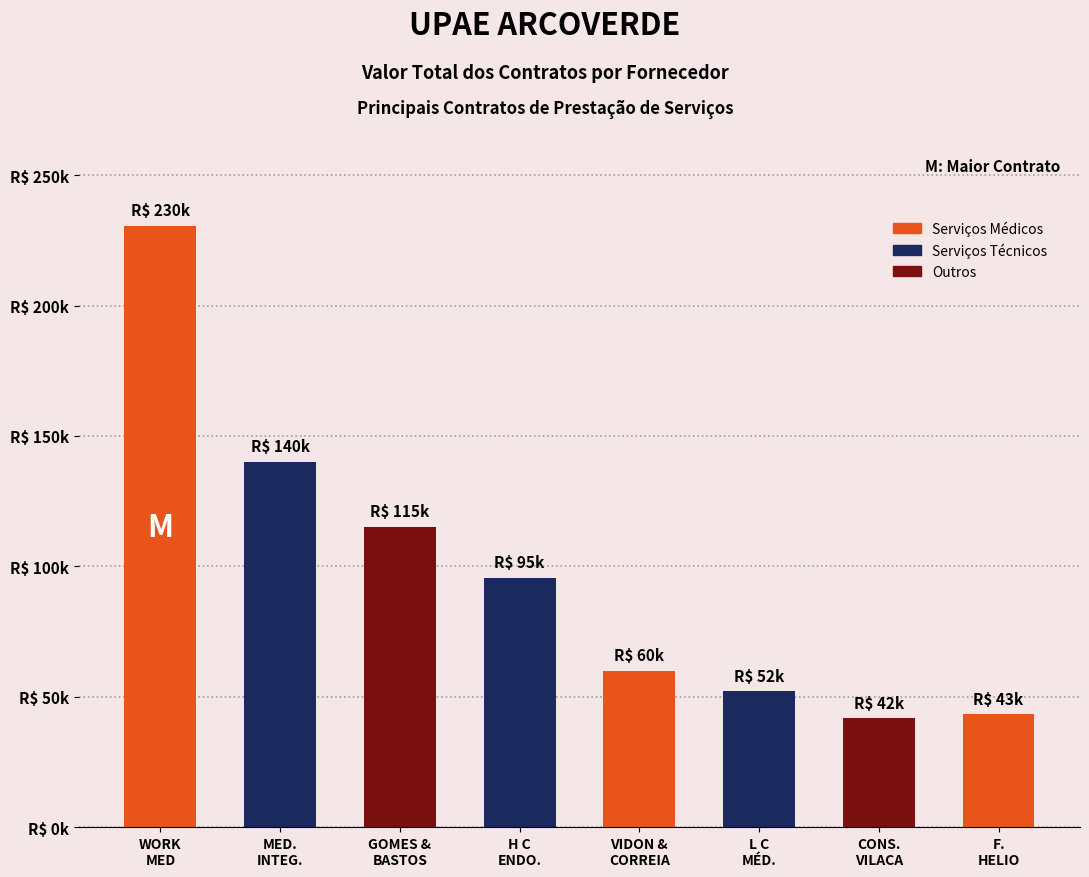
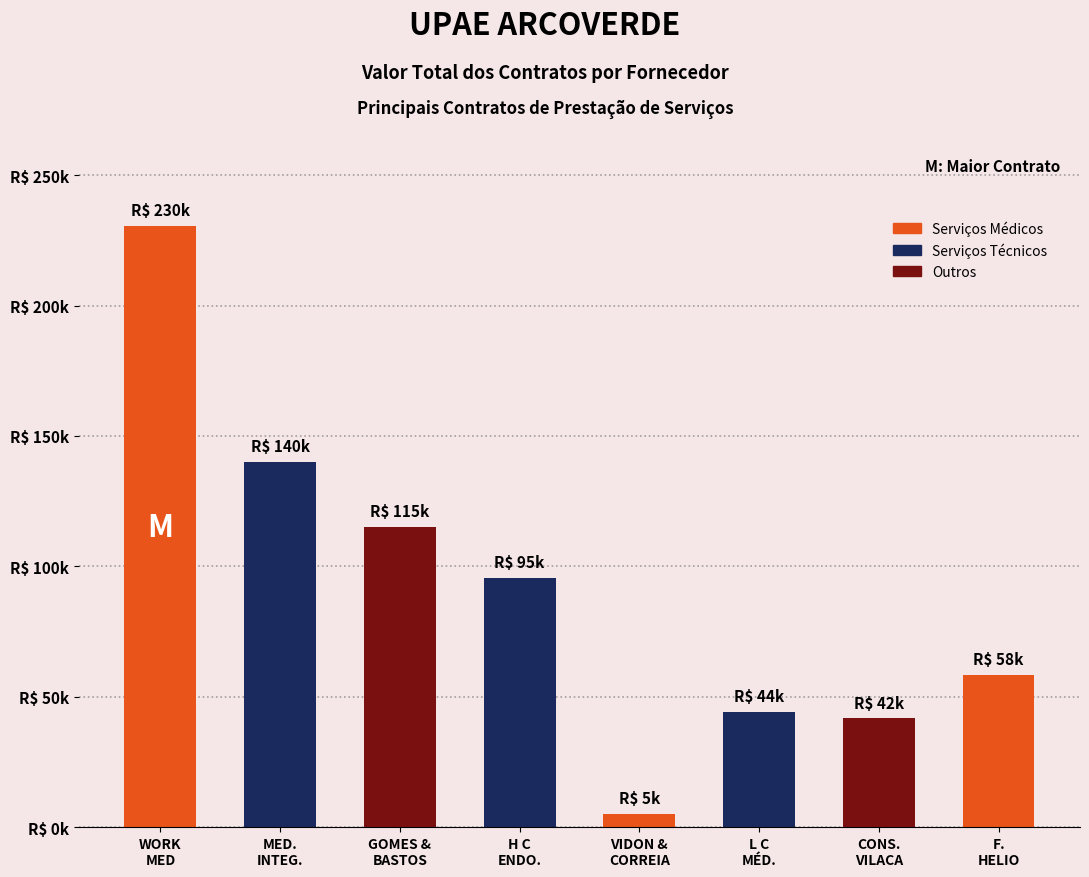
VIDON & CORREIA: 60k -> 5k
L C MÉD.: 52k -> 44k
F. HELIO: 43k -> 58k
